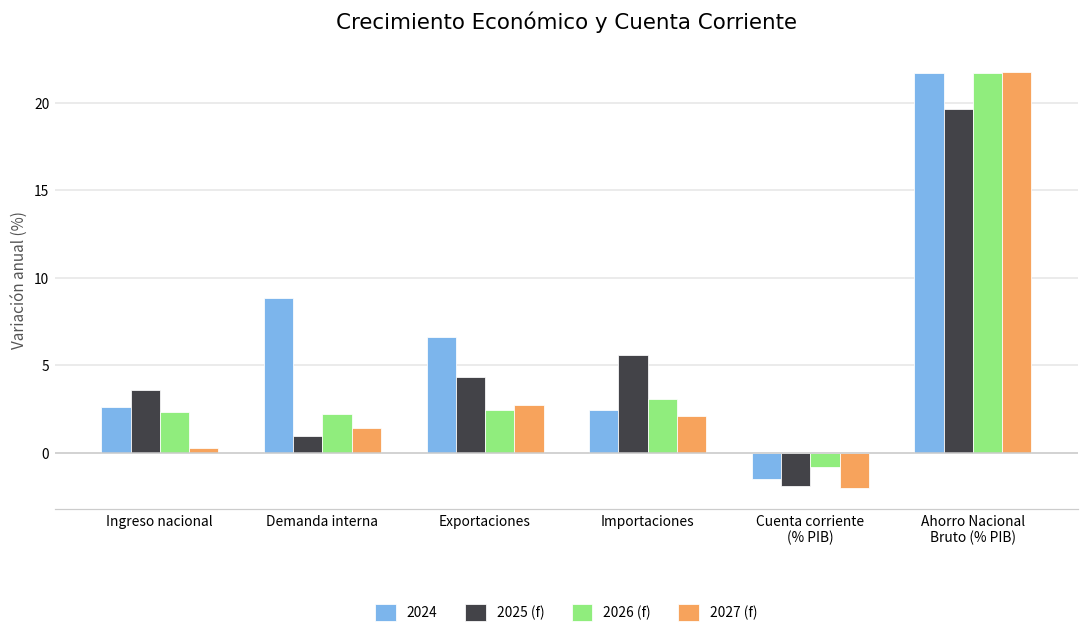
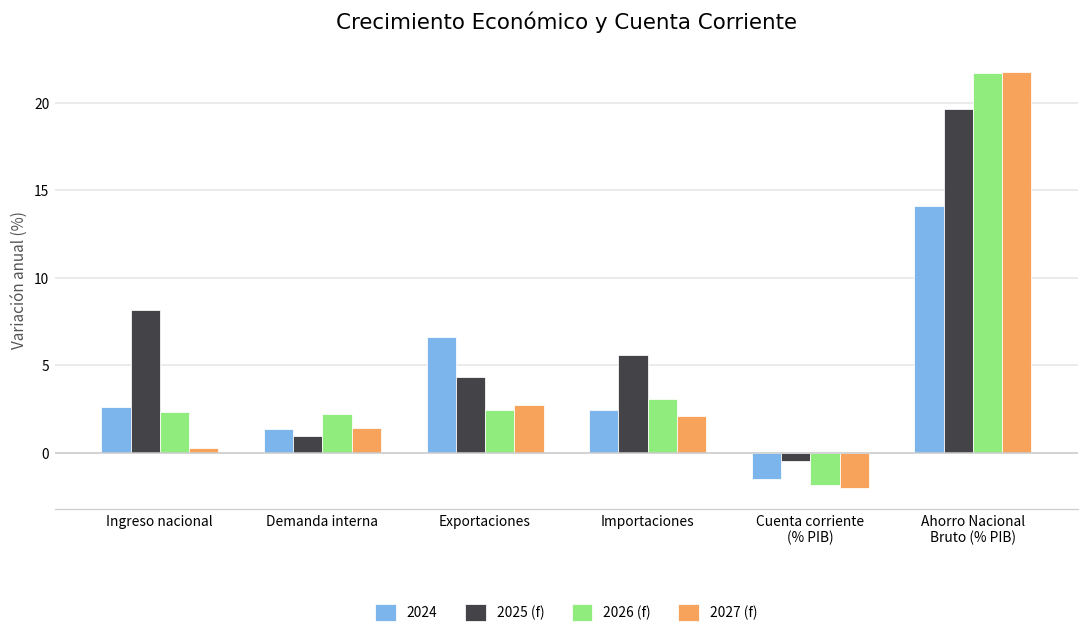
2025 (f), Ingreso nacional: 3.6 -> 8.1
2024, Demanda interna: 8.9 -> 1.3
2025 (f), Cuenta corriente (% PIB): -1.9 -> -0.4
2026 (f), Cuenta corriente (% PIB): -0.8 -> -1.8
2024, Ahorro Nacional Bruto (% PIB): 21.7 -> 14.1
